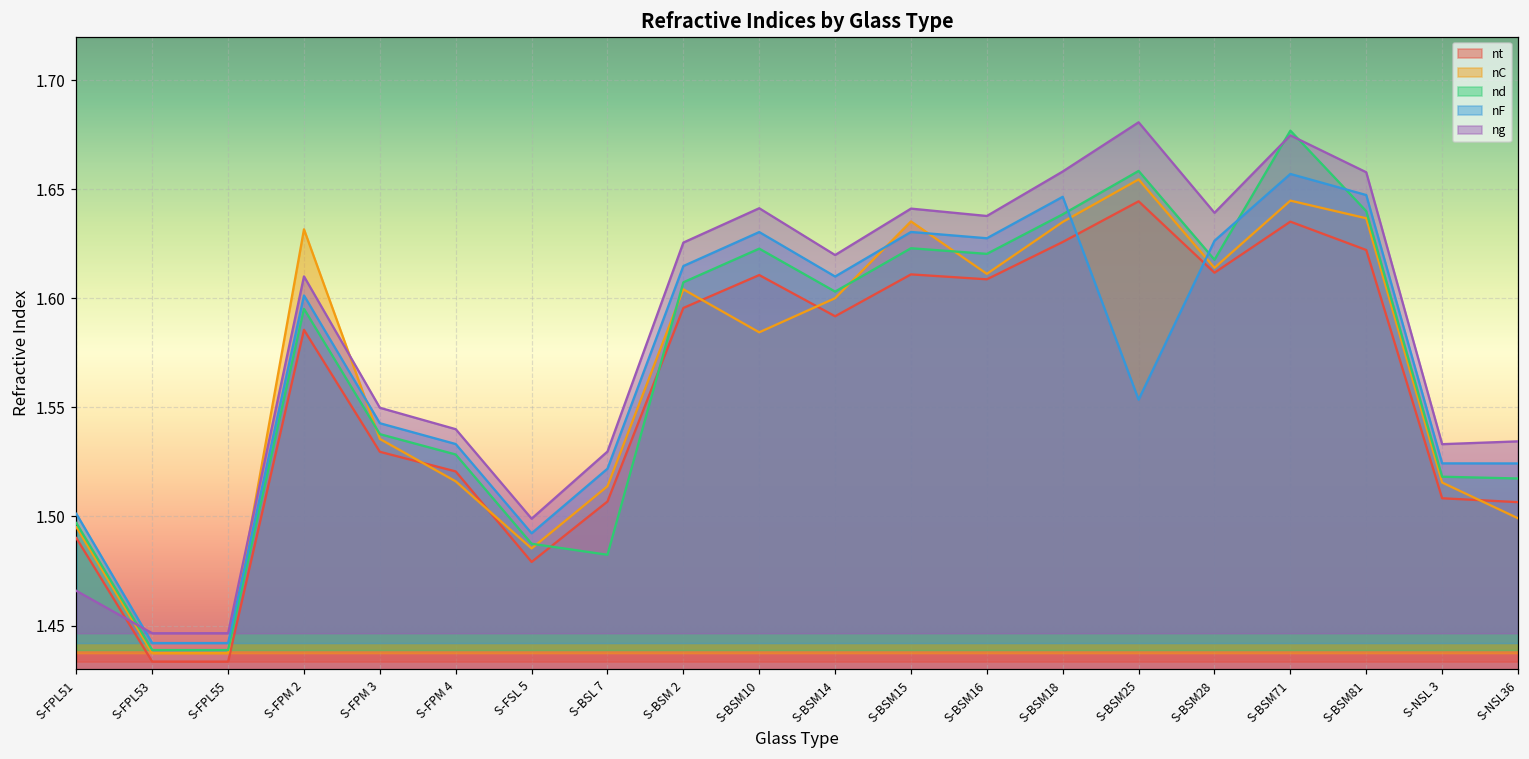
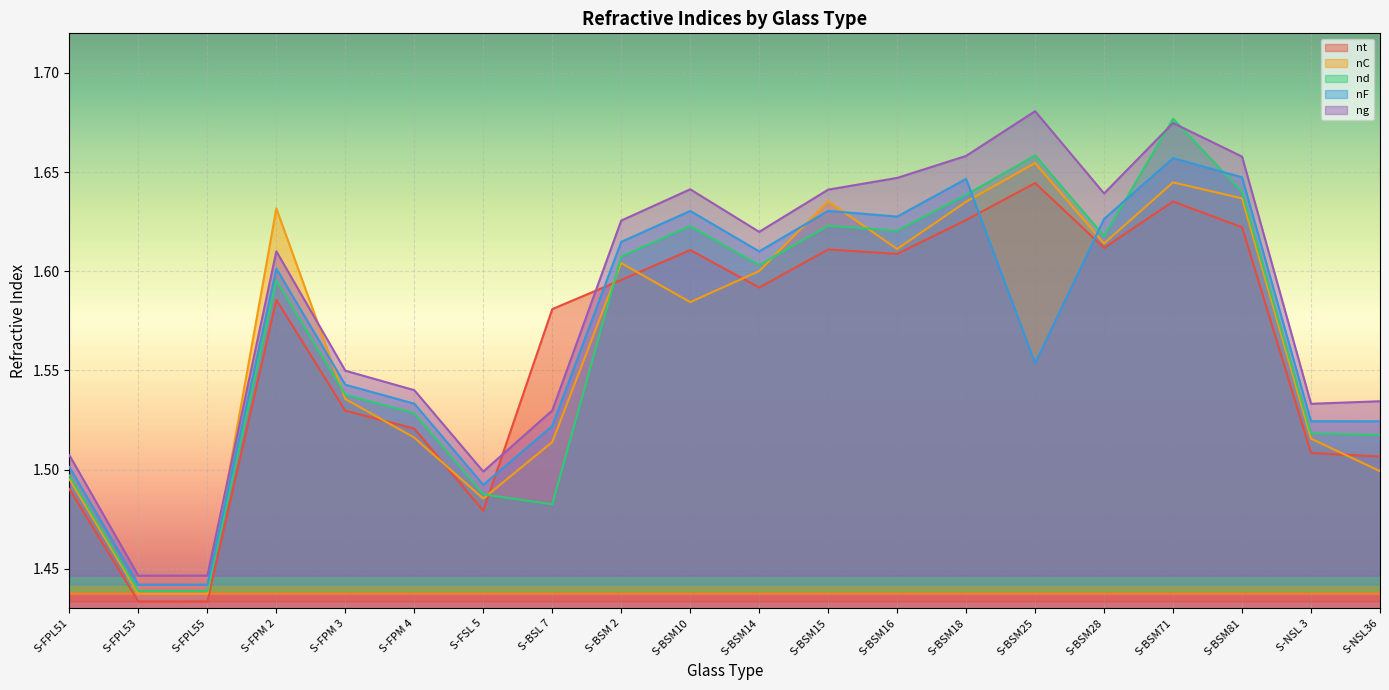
ng, S-FPL51: 1.466 -> 1.507
nt, S-BSL 7: 1.507 -> 1.581
ng, S-BSM16: 1.638 -> 1.647
